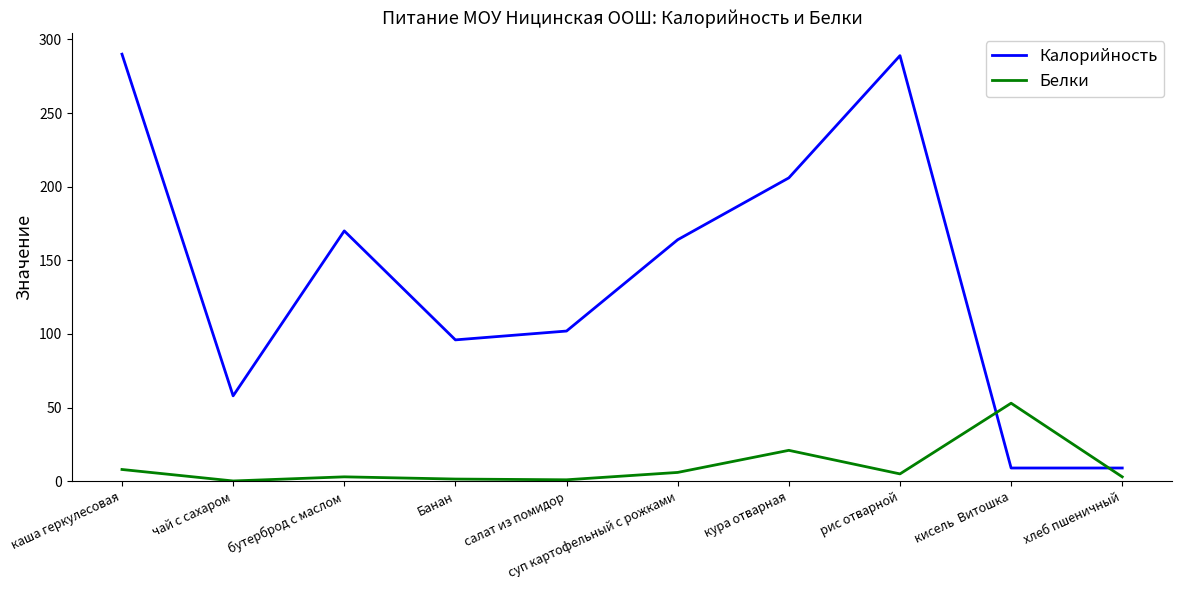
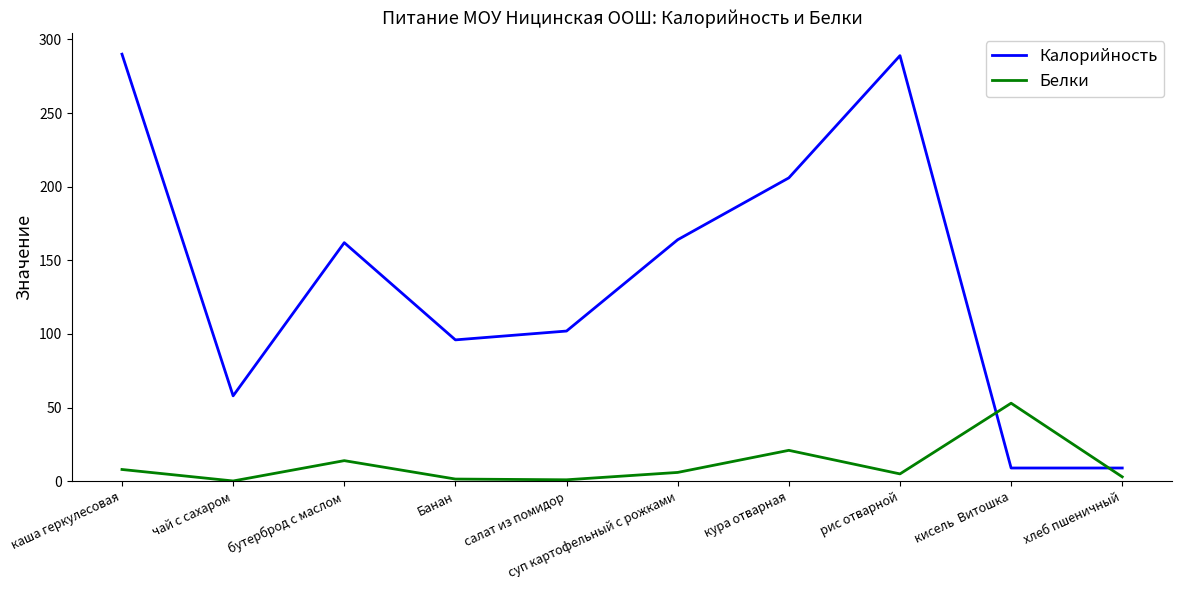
Калорийность, бутерброд с маслом: 170 -> 162
Белки, бутерброд с маслом: 3 -> 14
